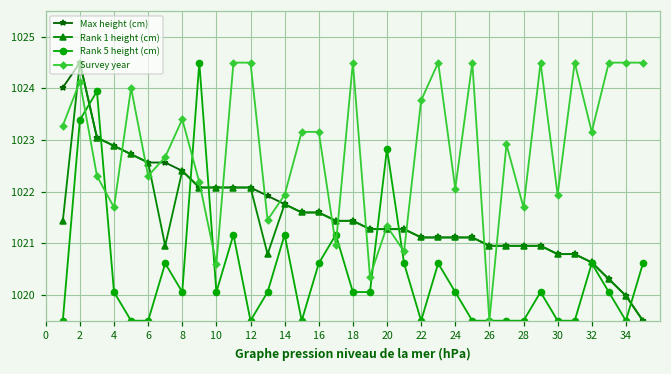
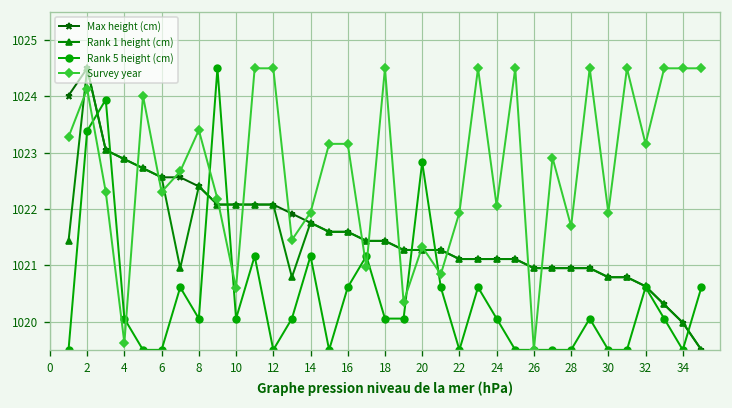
Survey year, 4: 1021.7 -> 1019.6
Survey year, 22: 1023.8 -> 1021.9
